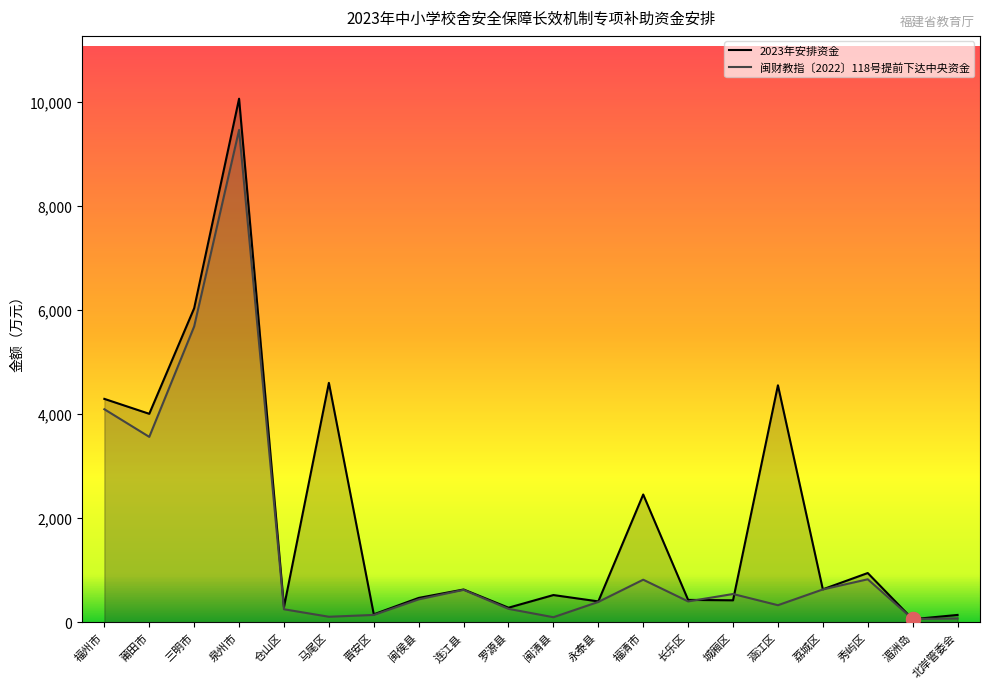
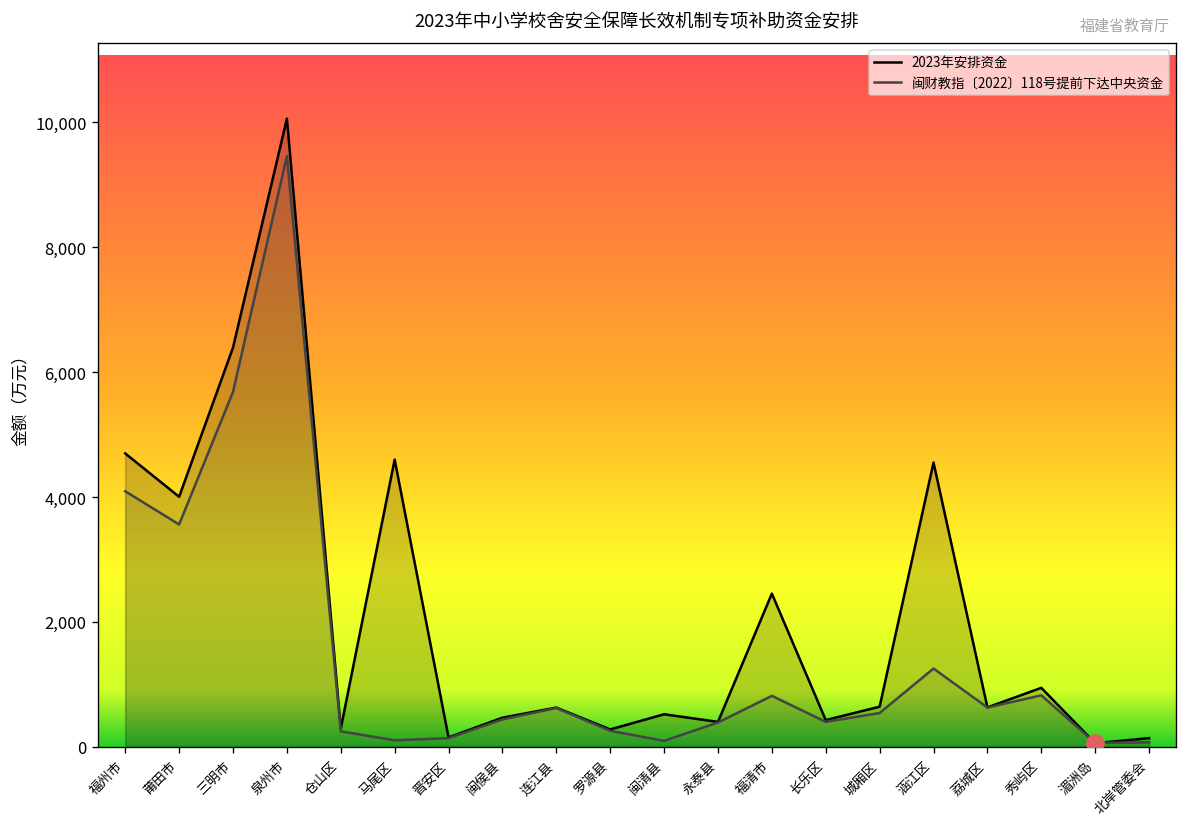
2023年安排资金, 福州市: 4,300 -> 4,700
2023年安排资金, 三明市: 6,000 -> 6,400
2023年安排资金, 城厢区: 400 -> 600
闽财教指〔2022〕118号提前下达中央资金, 涵江区: 300 -> 1,300
